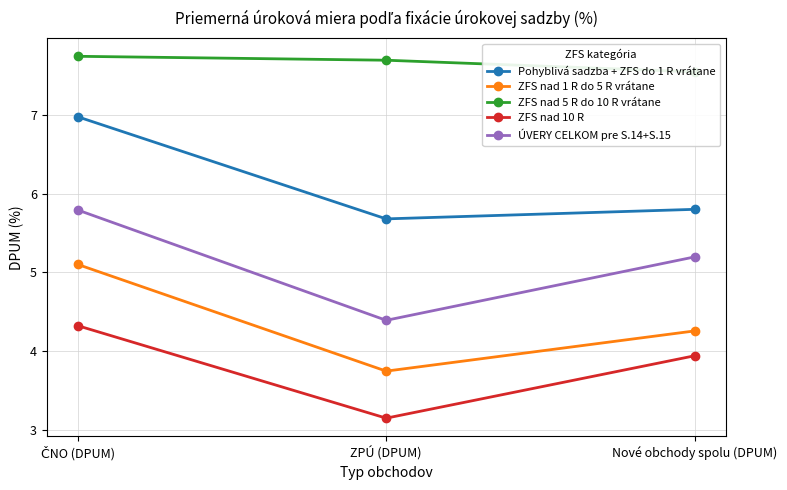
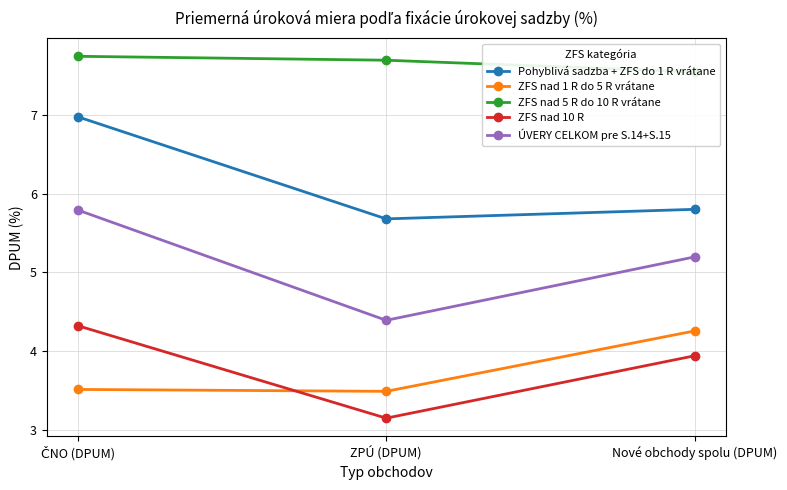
ZFS nad 1 R do 5 R vrátane, ČNO (DPUM): 5.1 -> 3.5
ZFS nad 1 R do 5 R vrátane, ZPÚ (DPUM): 3.7 -> 3.5
